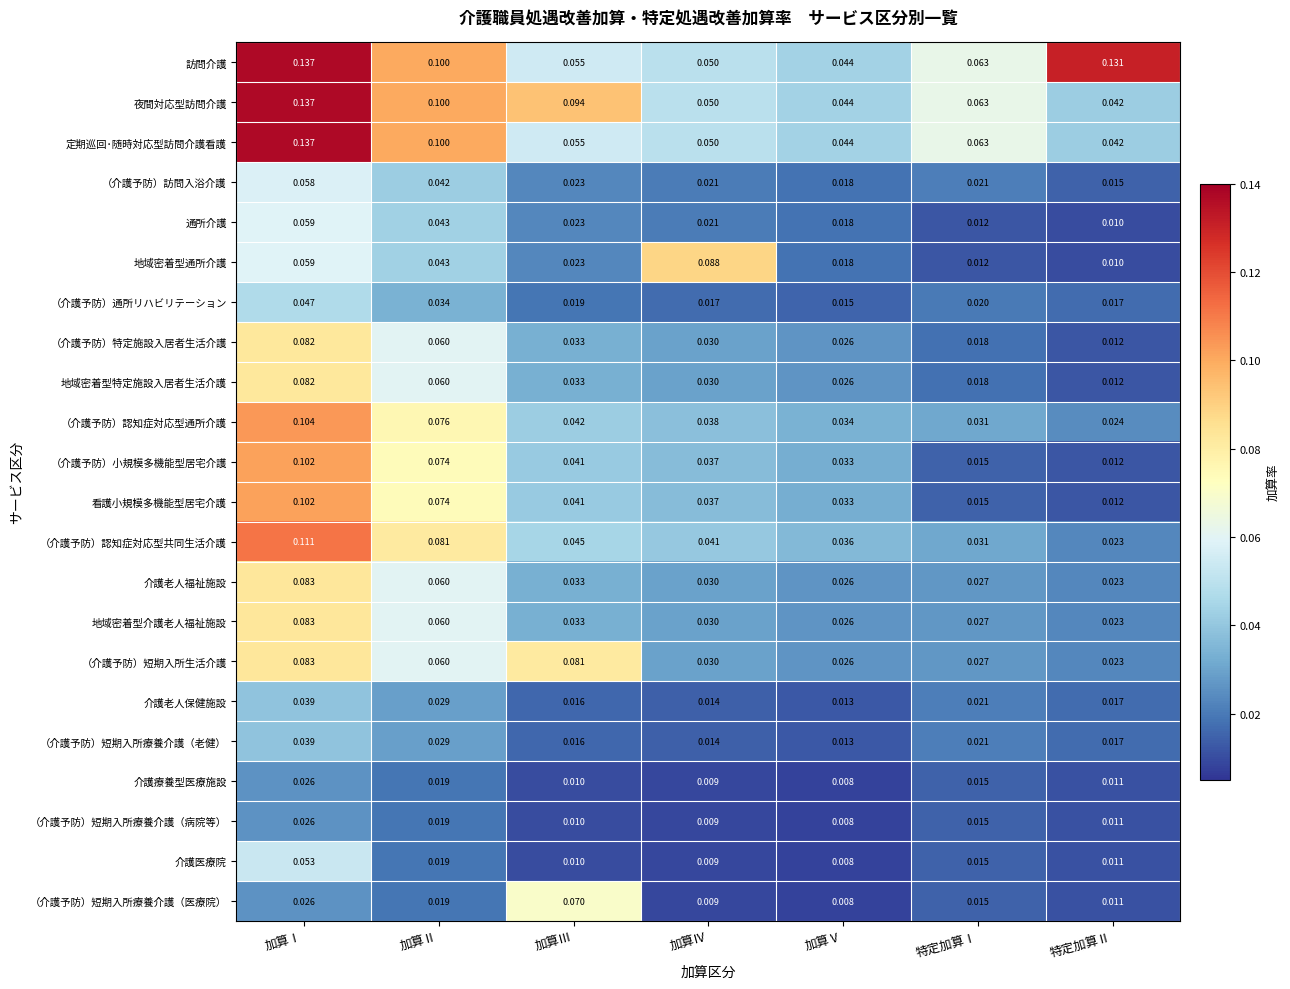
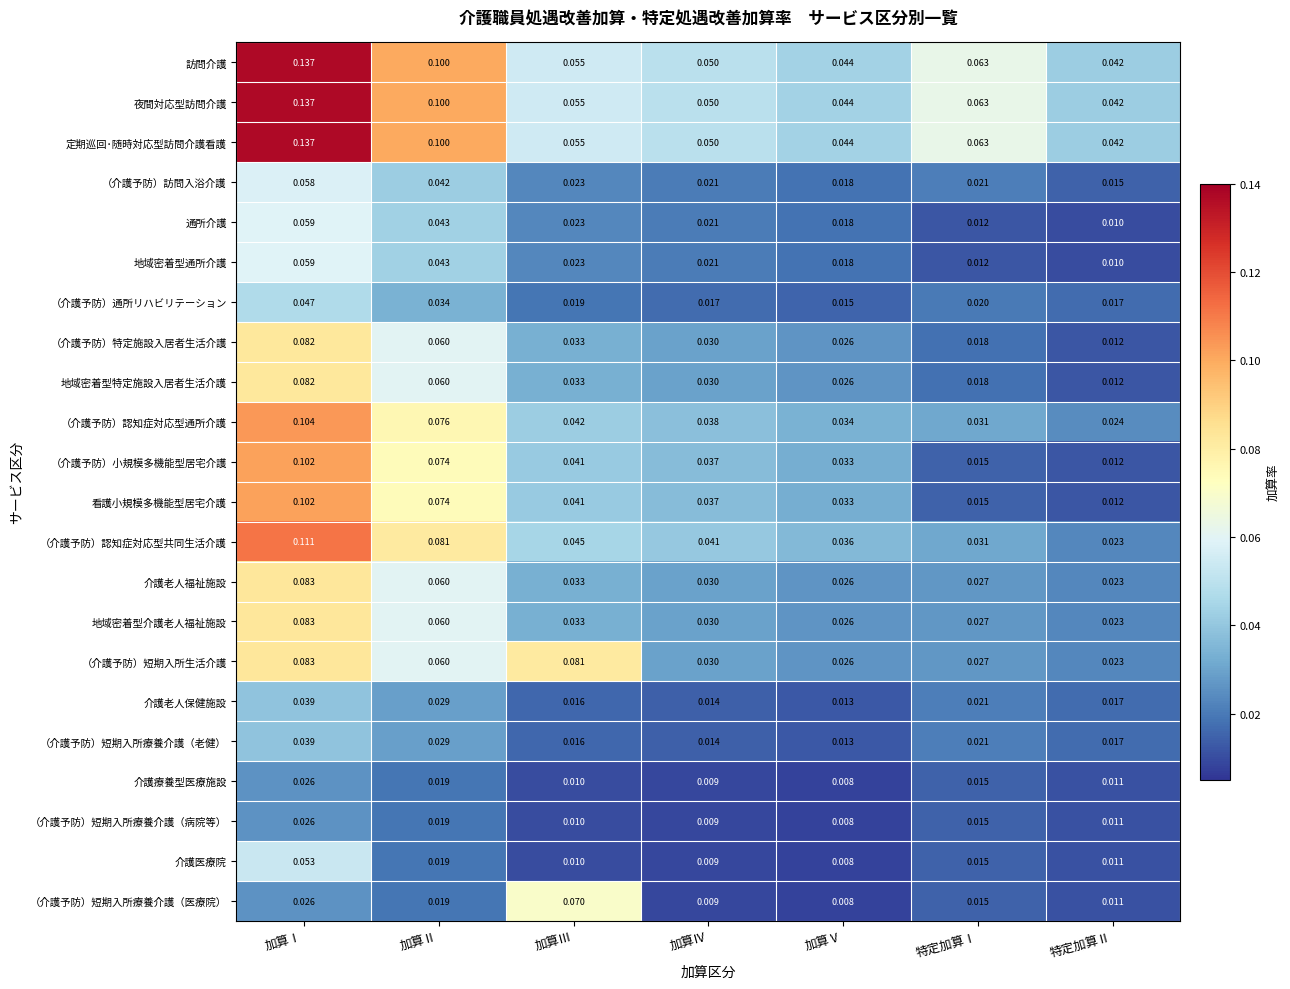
訪問介護, 特定加算Ⅱ: 0.131 -> 0.042
夜間対応型訪問介護, 加算Ⅲ: 0.094 -> 0.055
地域密着型通所介護, 加算Ⅳ: 0.088 -> 0.021
